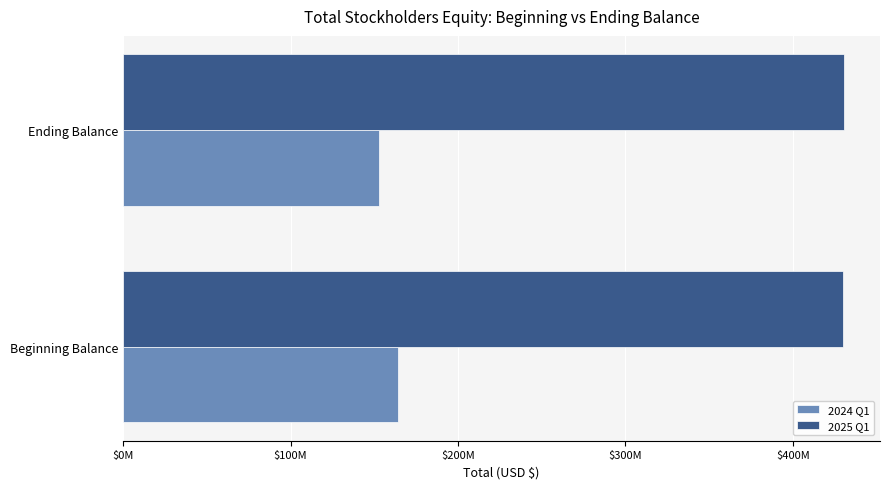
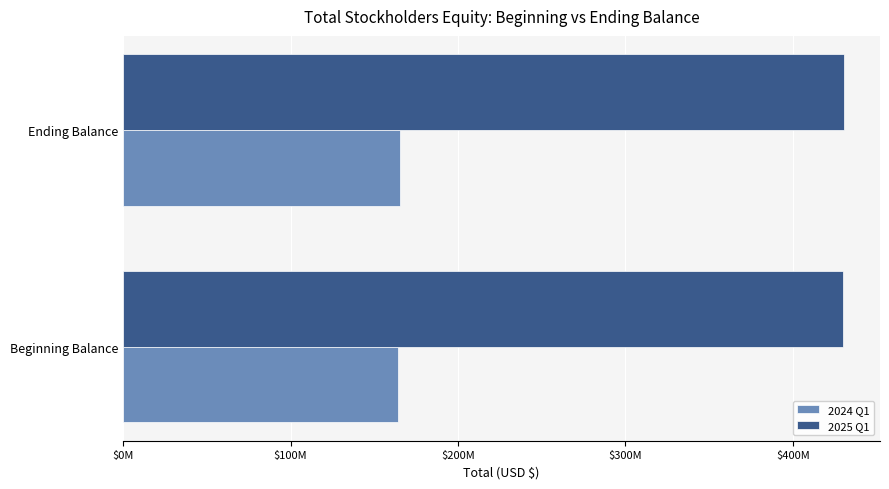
2024 Q1, Ending Balance: $153000000 -> $165000000
